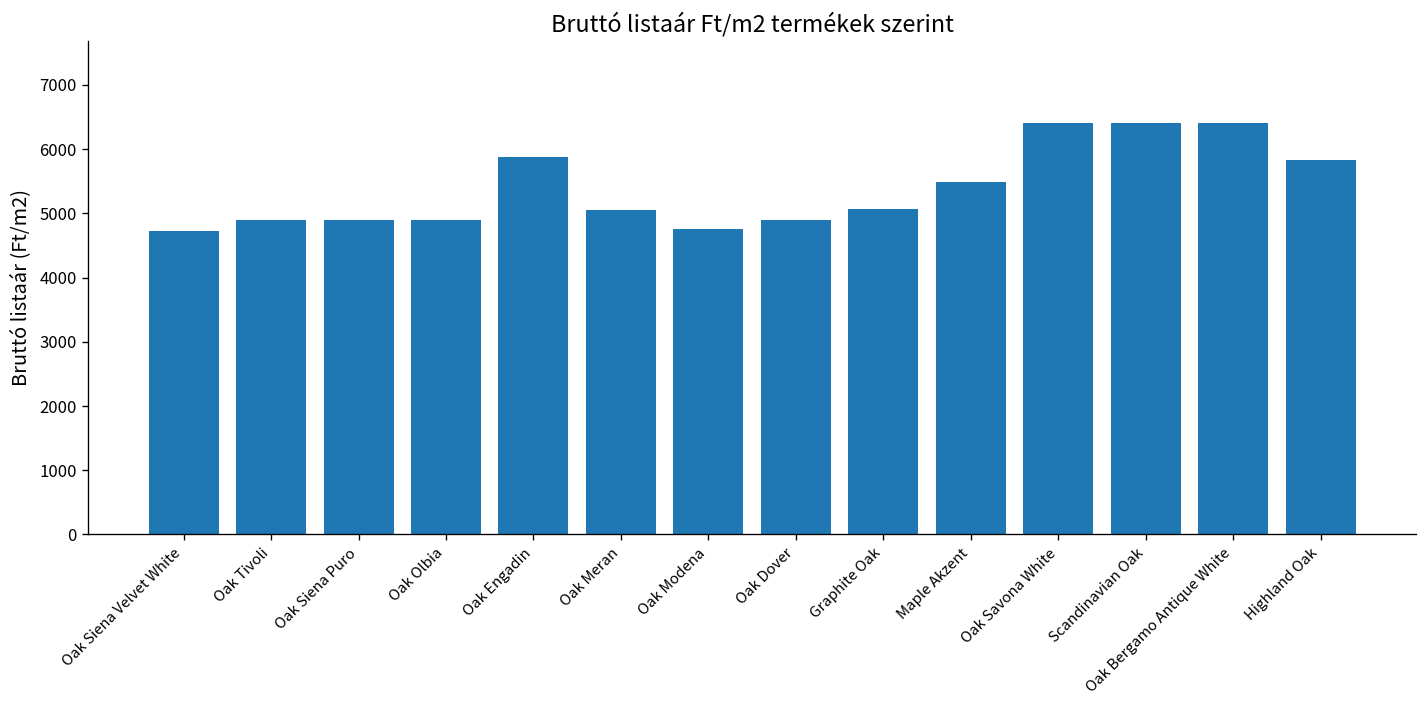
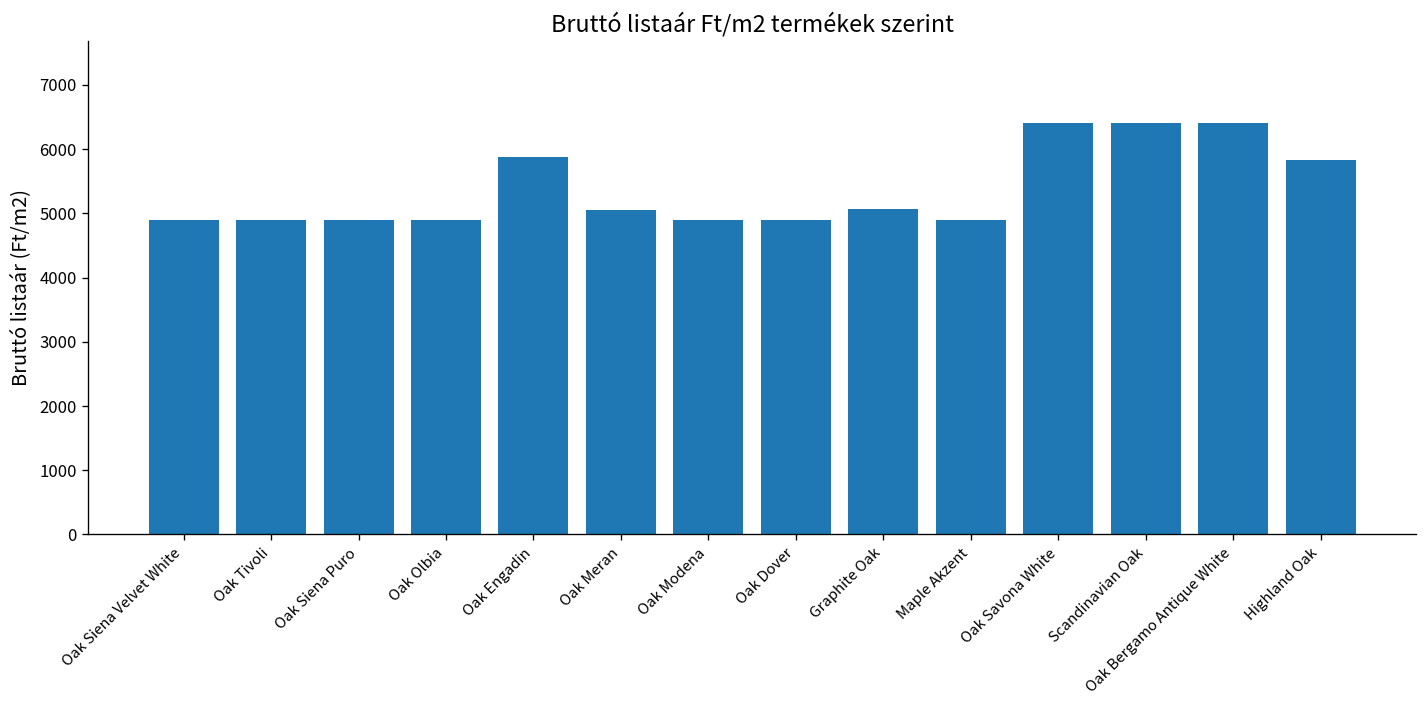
Oak Siena Velvet White: 4700 -> 4900
Oak Modena: 4800 -> 4900
Maple Akzent: 5500 -> 4900
